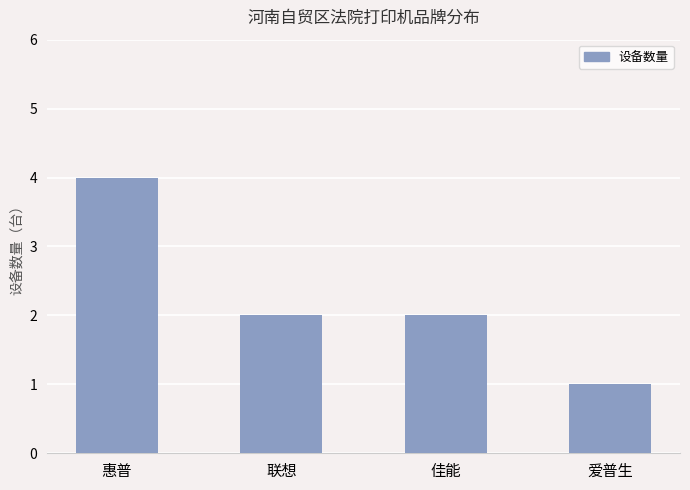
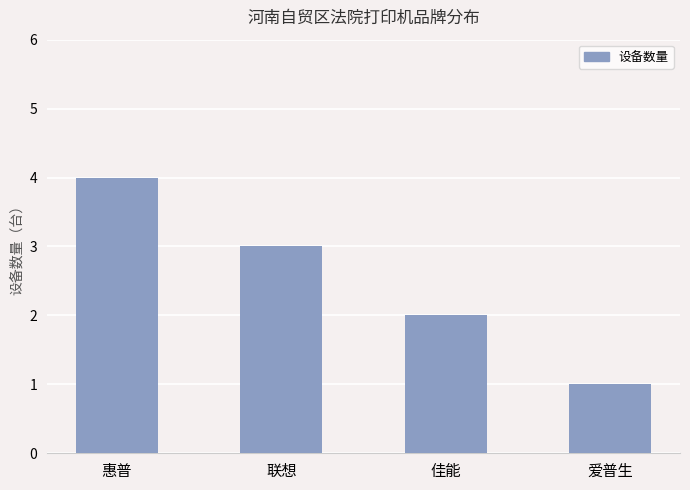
联想: 2 -> 3
